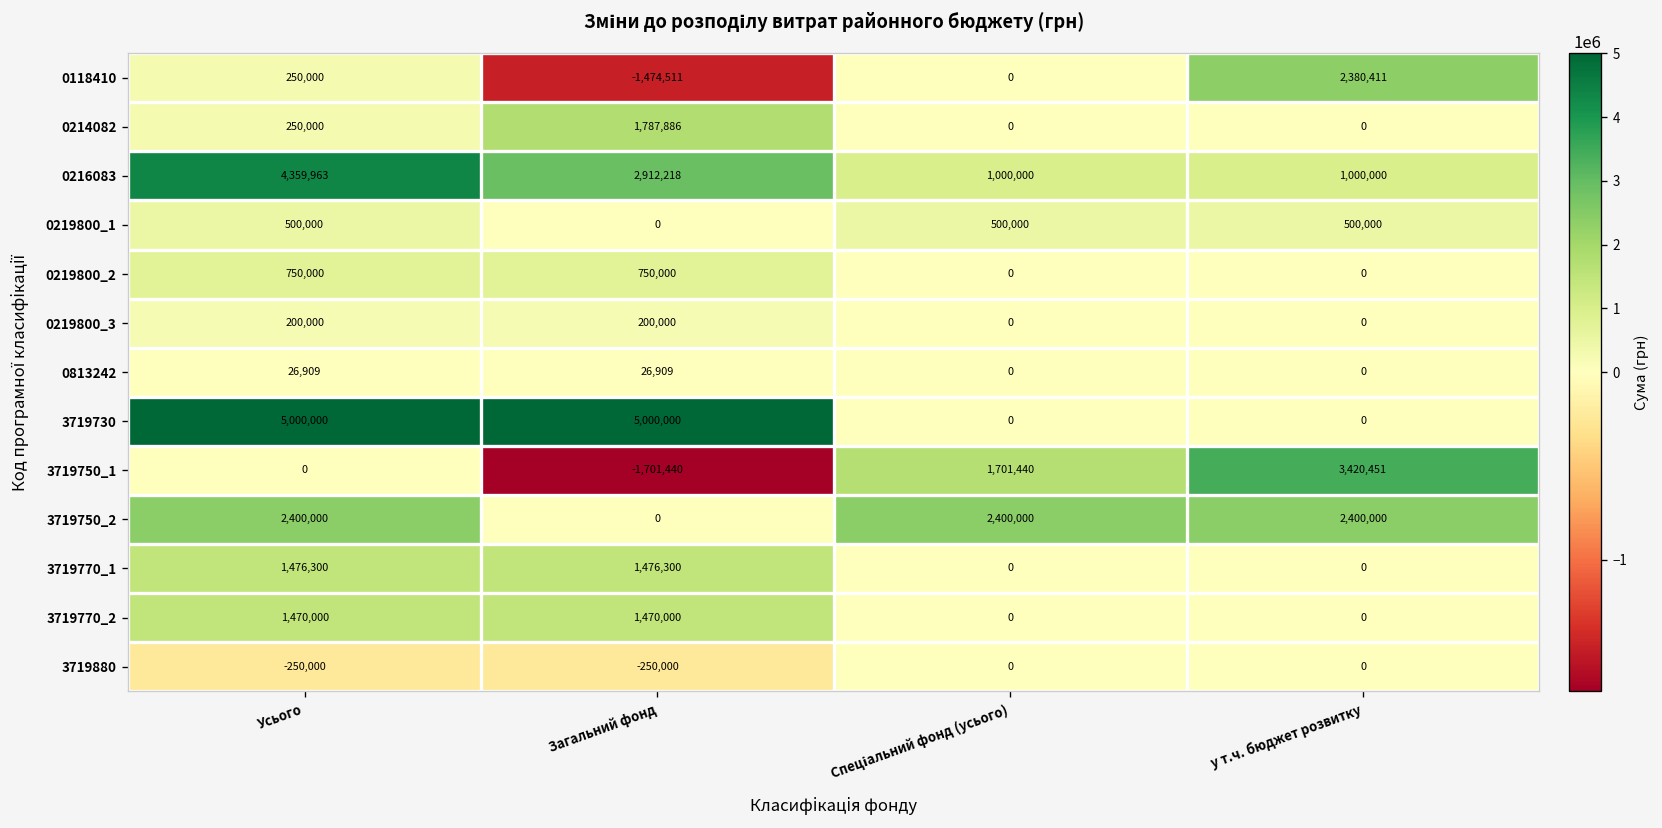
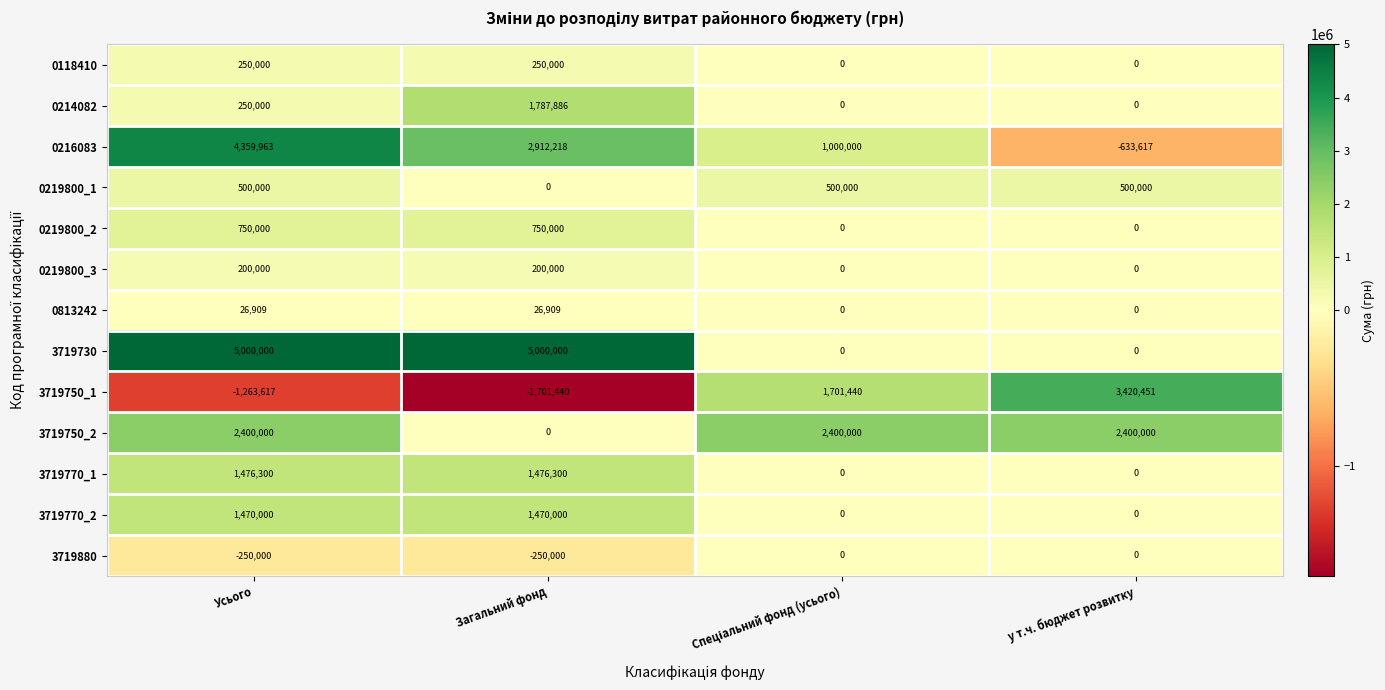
0118410, Загальний фонд: -1,474,511 -> 250,000
0118410, у т.ч. бюджет розвитку: 2,380,411 -> 0
0216083, у т.ч. бюджет розвитку: 1,000,000 -> -633,617
3719750_1, Усього: 0 -> -1,263,617
